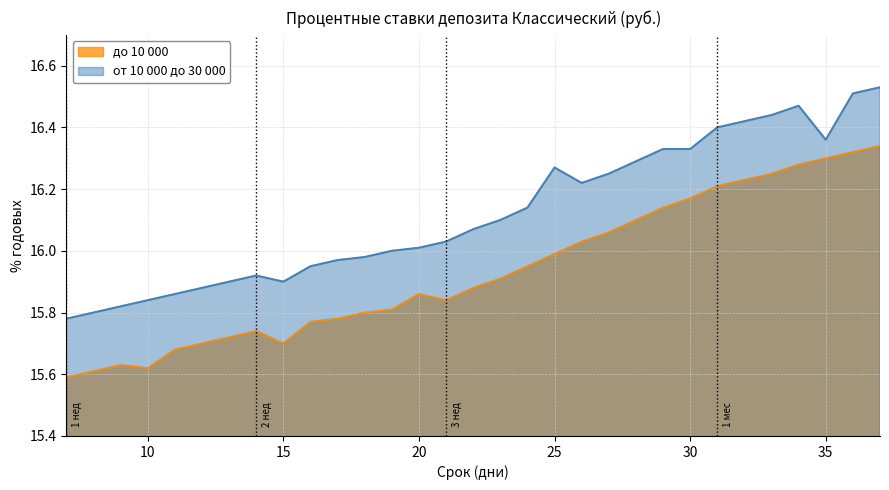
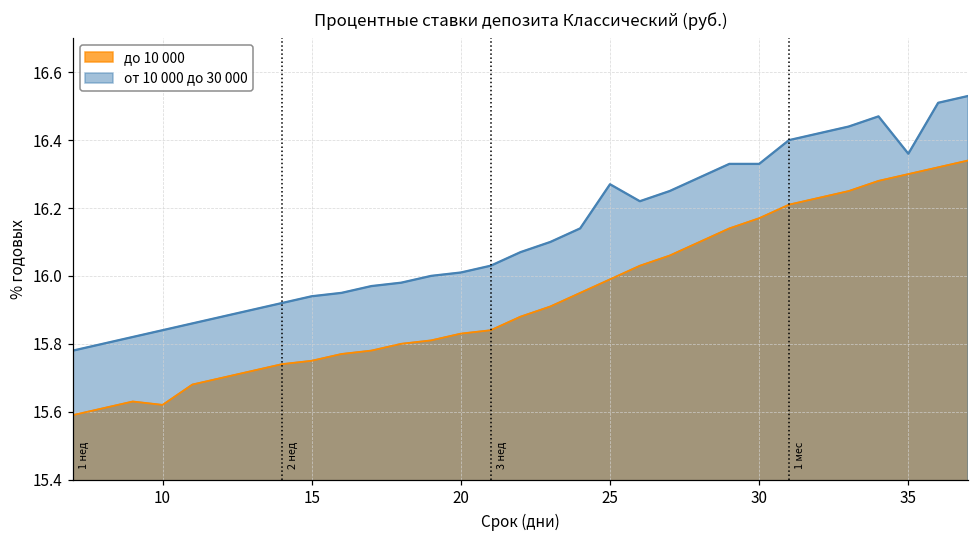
до 10 000, 15: 15.70 -> 15.75
от 10 000 до 30 000, 15: 15.90 -> 15.94
до 10 000, 20: 15.86 -> 15.83
